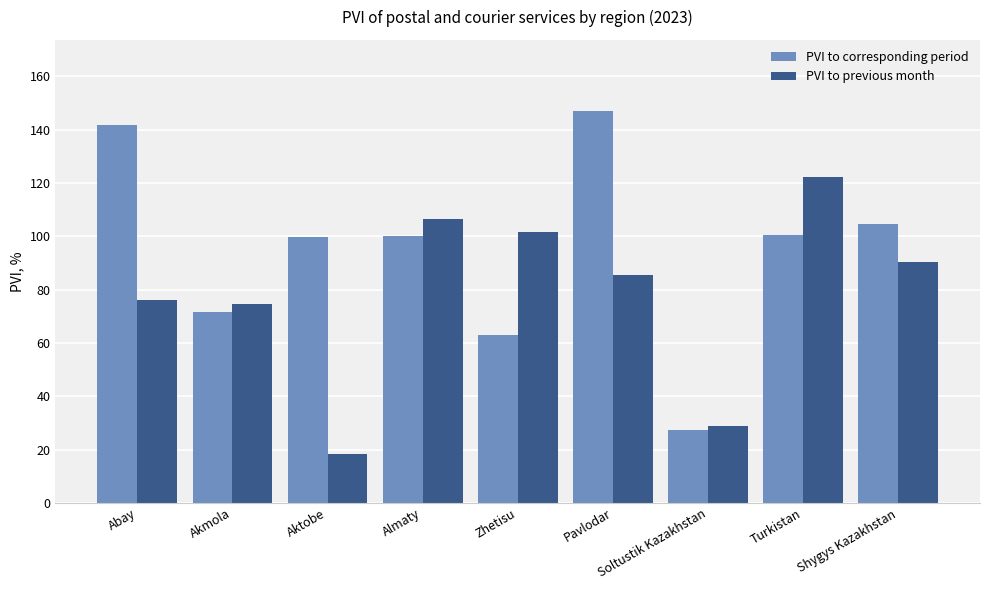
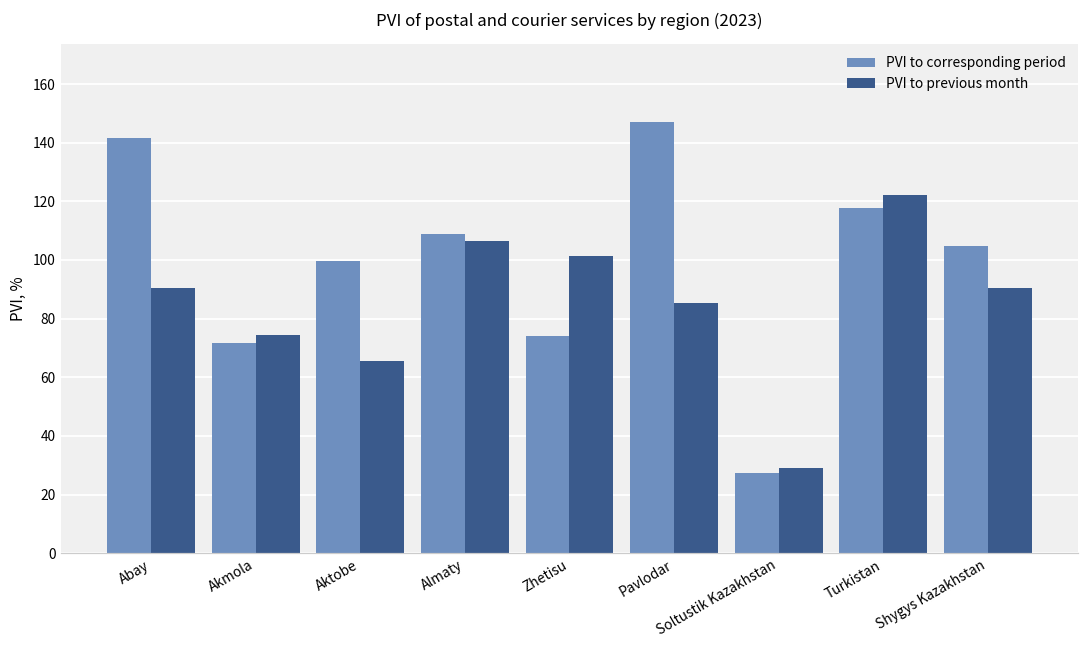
PVI to previous month, Abay: 76 -> 90
PVI to previous month, Aktobe: 18 -> 66
PVI to corresponding period, Almaty: 100 -> 109
PVI to corresponding period, Zhetisu: 63 -> 74
PVI to corresponding period, Turkistan: 100 -> 118
